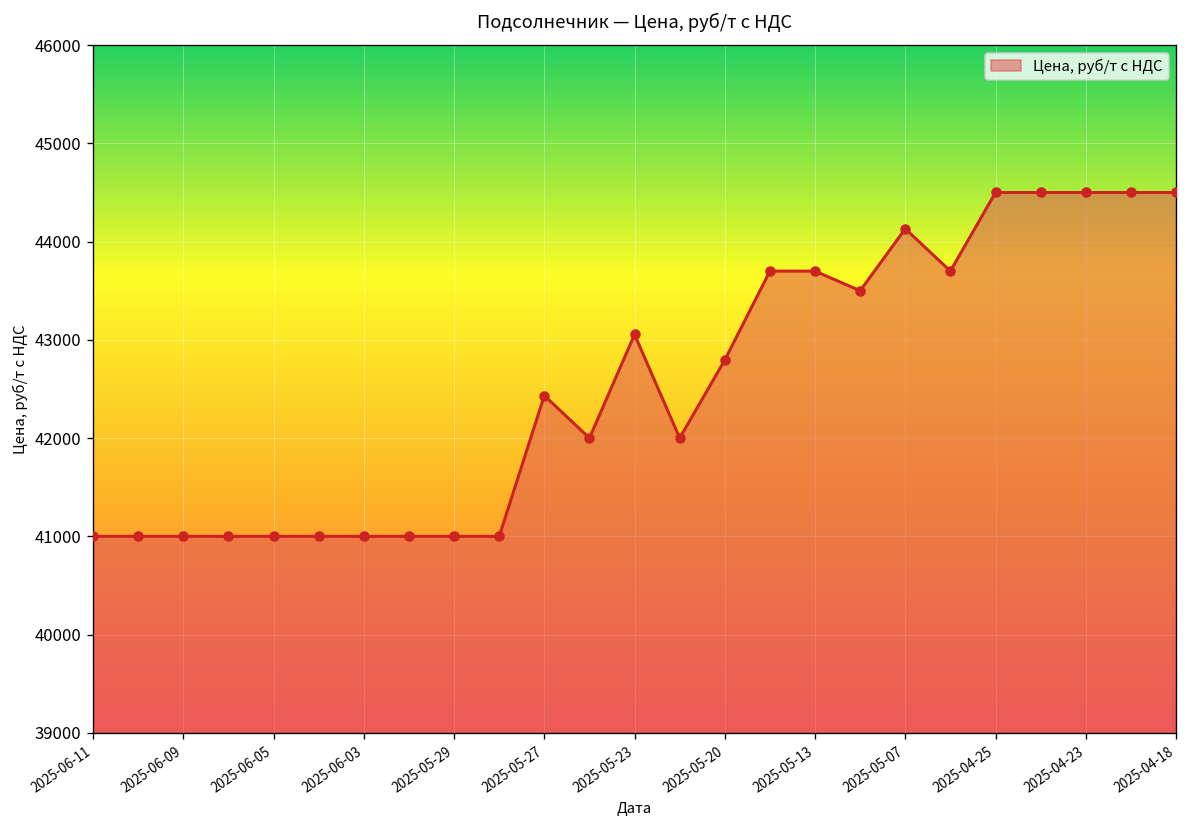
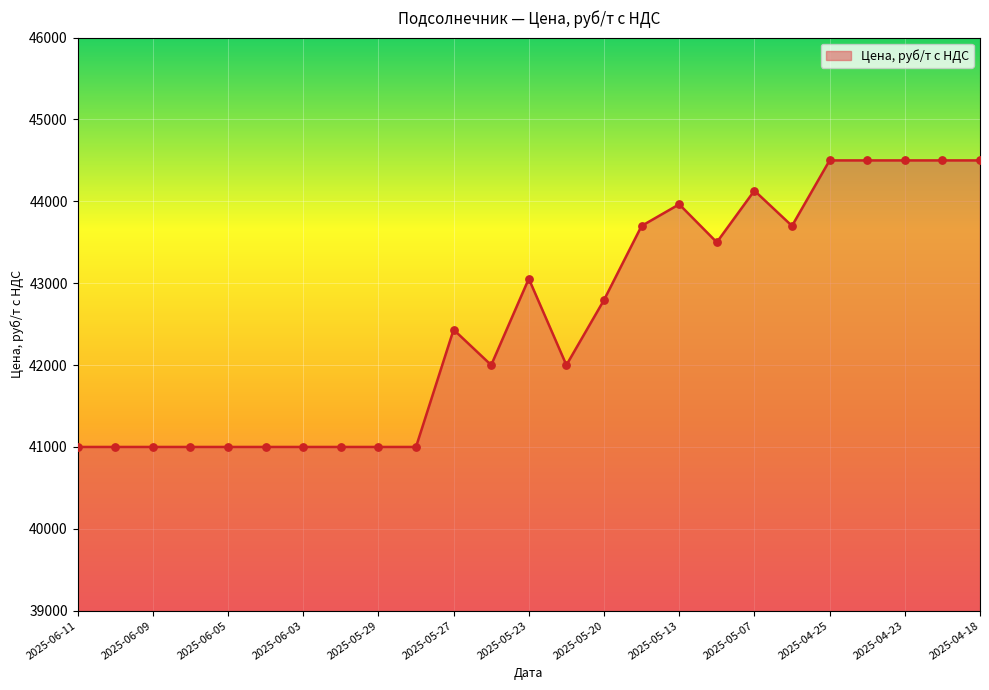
2025-05-13: 43700 -> 44000
